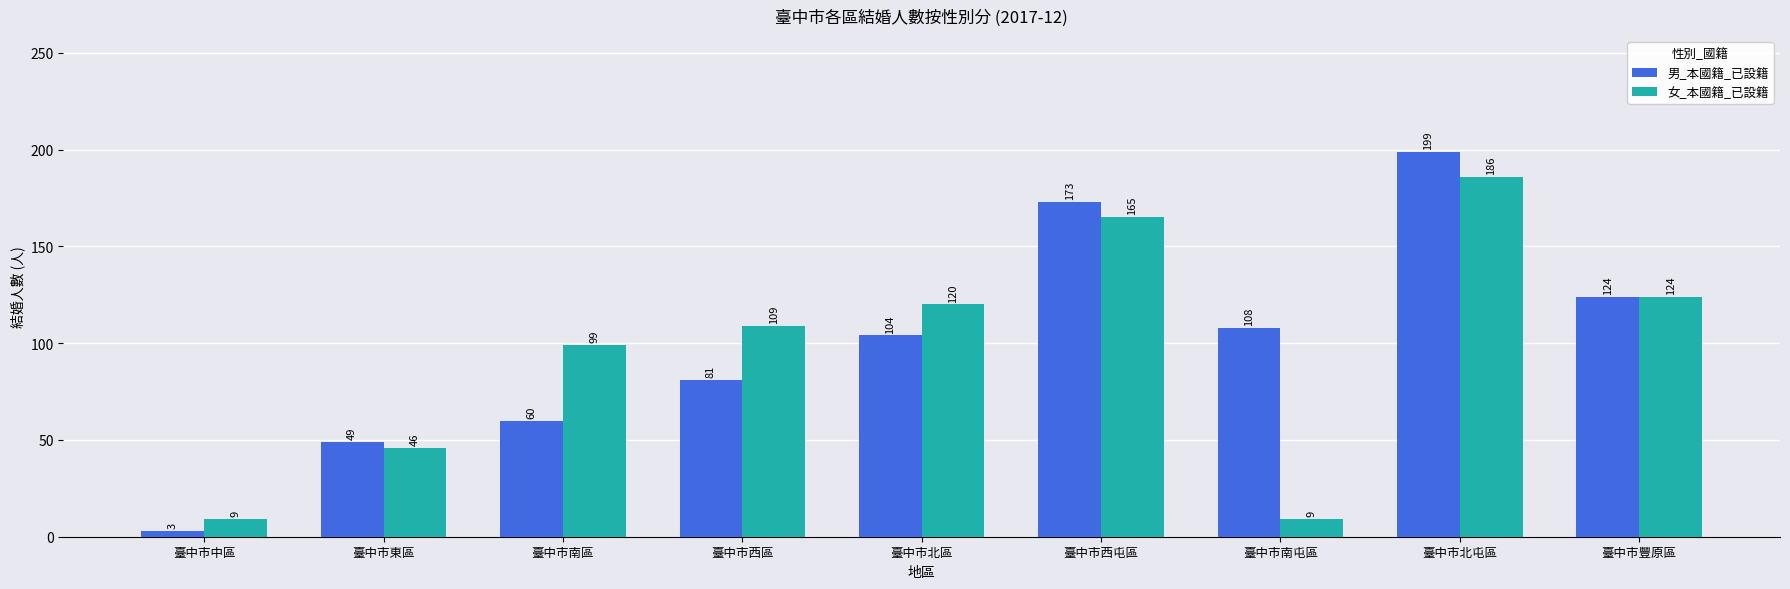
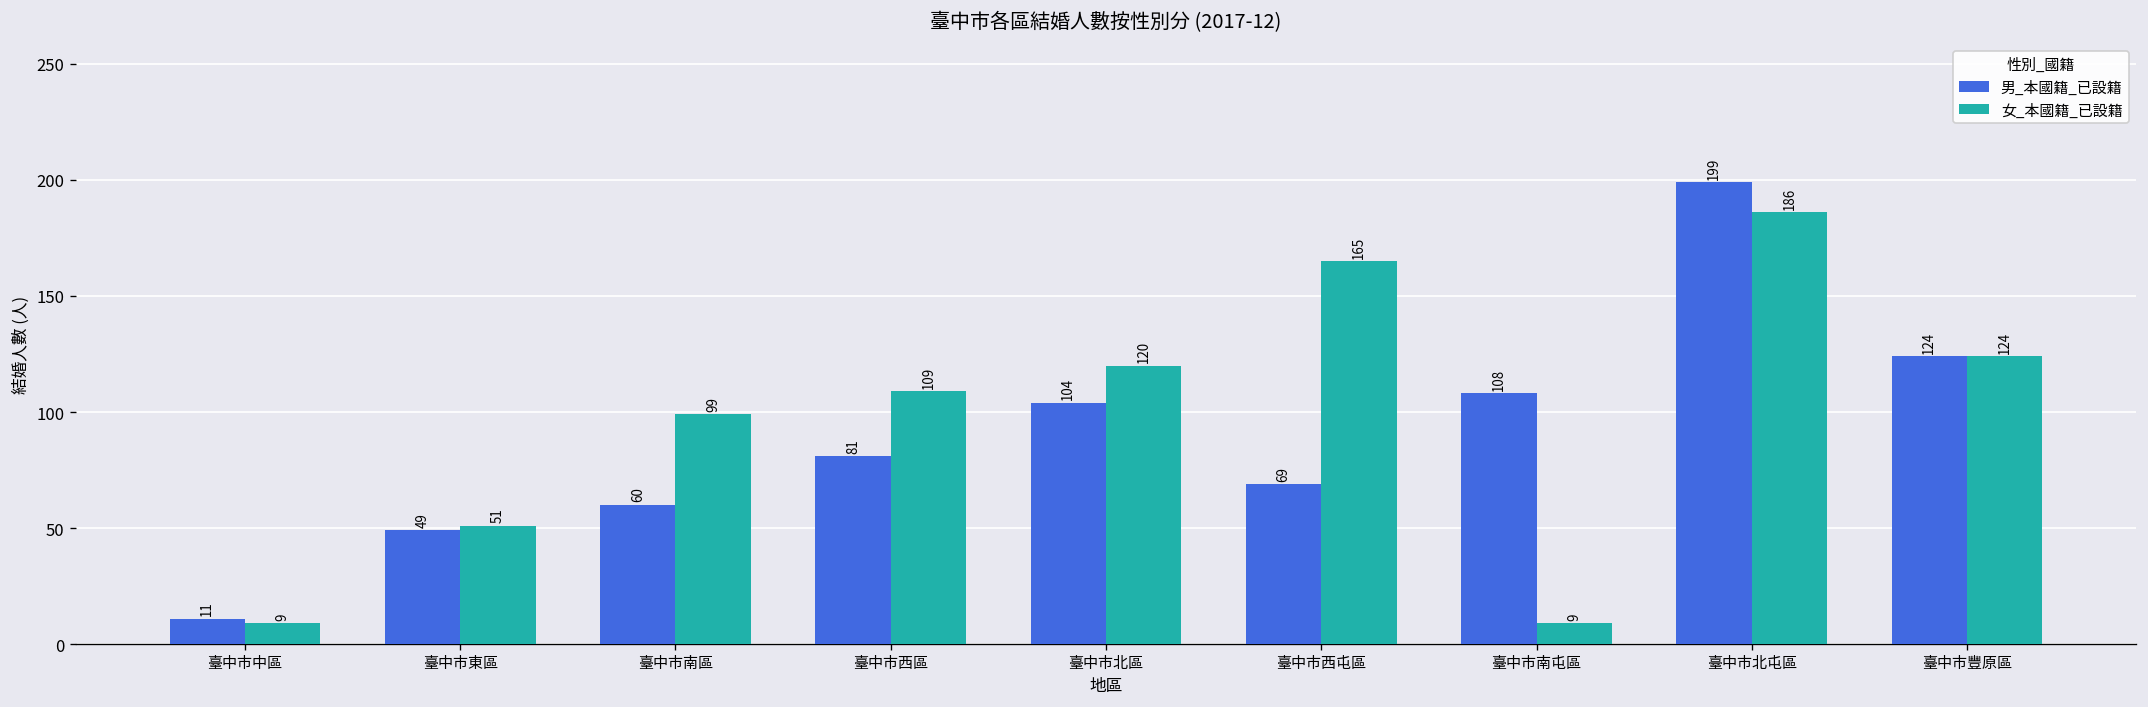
男_本國籍_已設籍, 臺中市中區: 3 -> 11
女_本國籍_已設籍, 臺中市東區: 46 -> 51
男_本國籍_已設籍, 臺中市西屯區: 173 -> 69
